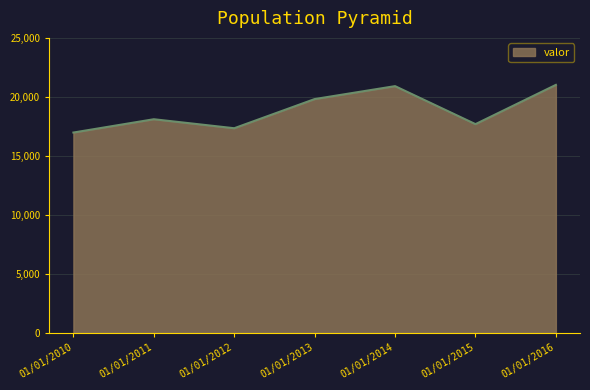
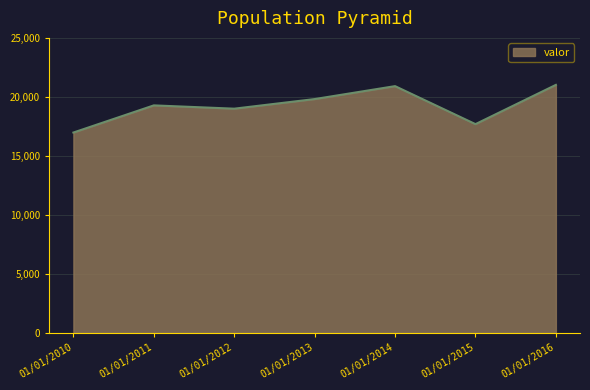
01/01/2011: 18,100 -> 19,300
01/01/2012: 17,300 -> 19,000
